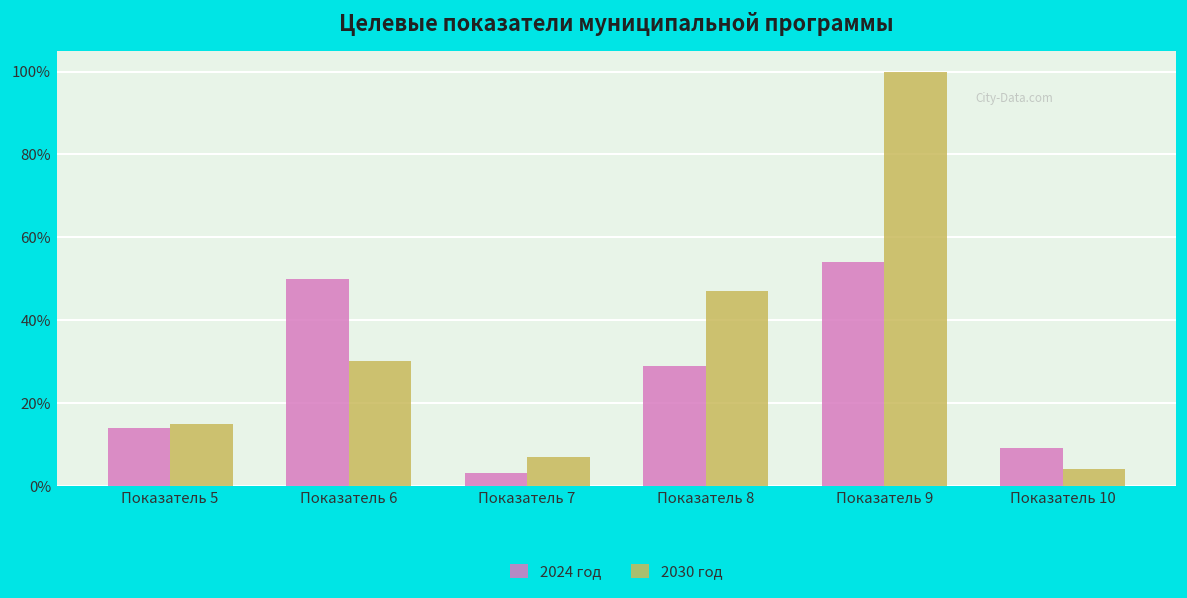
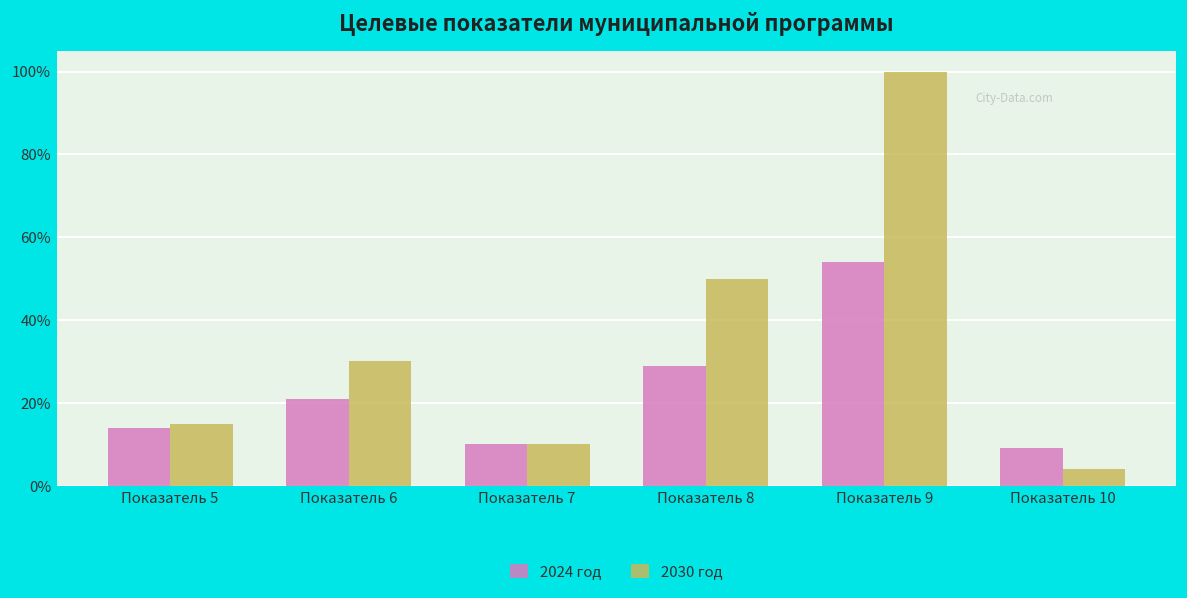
2024 год, Показатель 6: 50% -> 21%
2024 год, Показатель 7: 3% -> 10%
2030 год, Показатель 7: 7% -> 10%
2030 год, Показатель 8: 47% -> 50%
